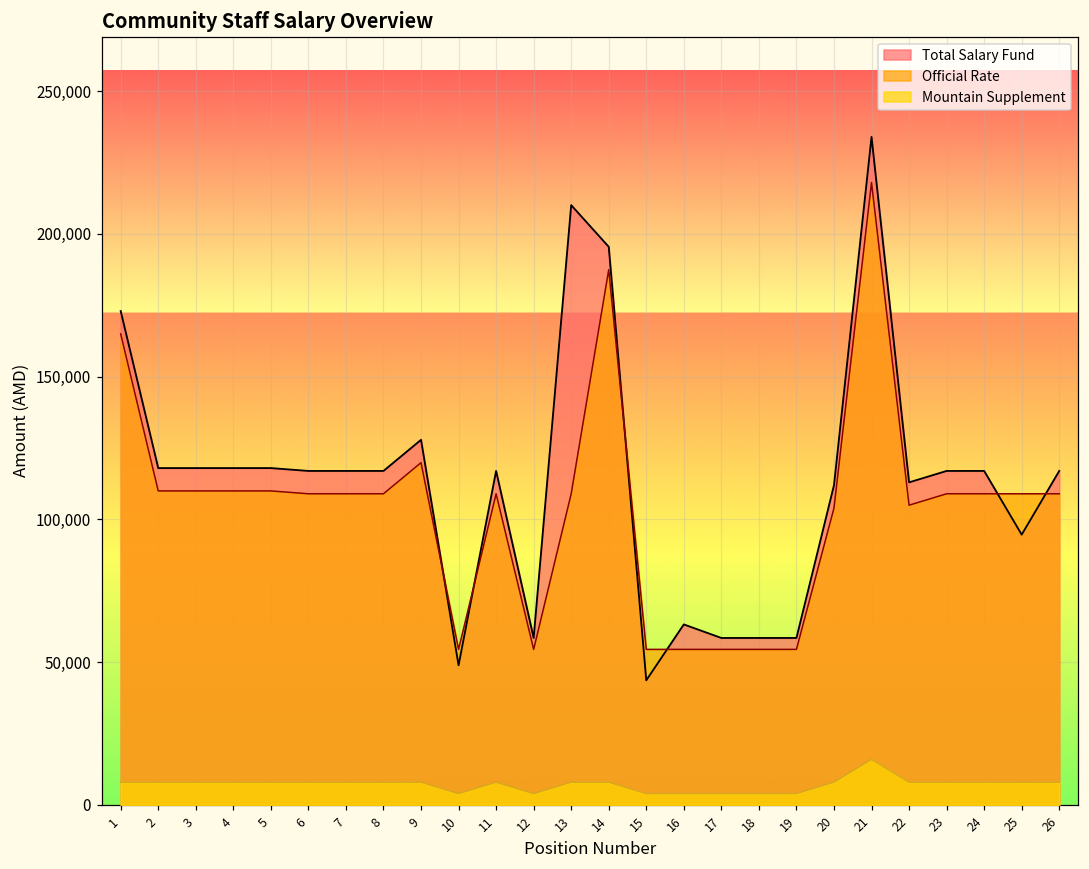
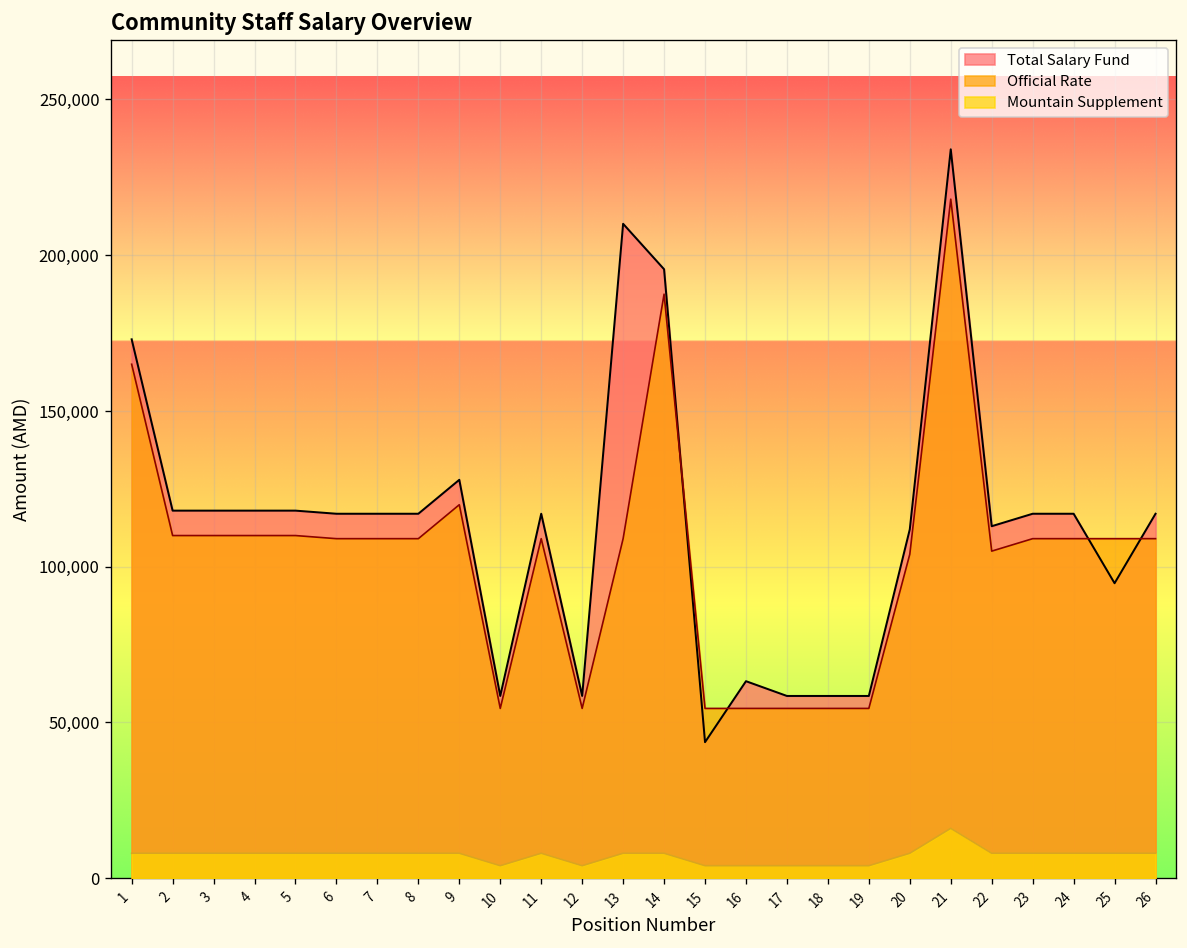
Total Salary Fund, 10: 49,000 -> 59,000
